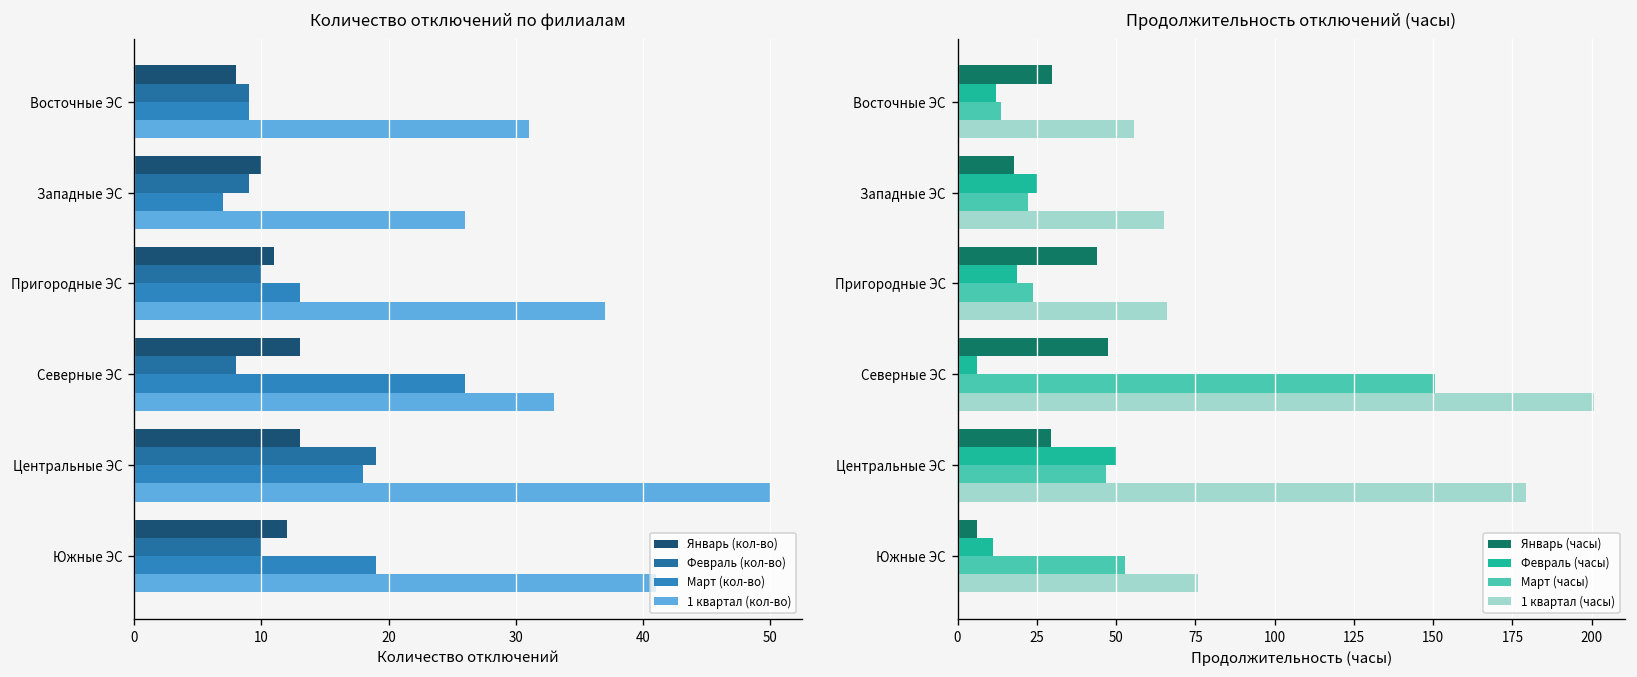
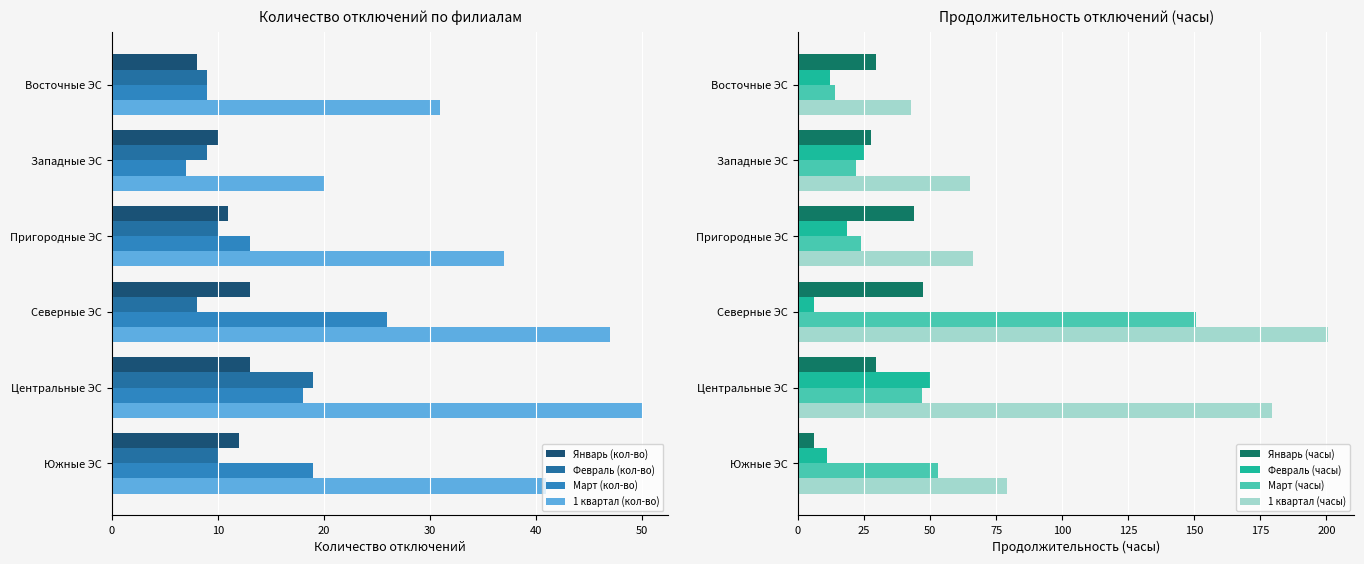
Количество отключений по филиалам, 1 квартал (кол-во), Западные ЭС: 26 -> 20
Количество отключений по филиалам, 1 квартал (кол-во), Северные ЭС: 33 -> 47
Продолжительность отключений (часы), 1 квартал (часы), Восточные ЭС: 56 -> 43
Продолжительность отключений (часы), Январь (часы), Западные ЭС: 18 -> 28
Продолжительность отключений (часы), 1 квартал (часы), Южные ЭС: 76 -> 79
